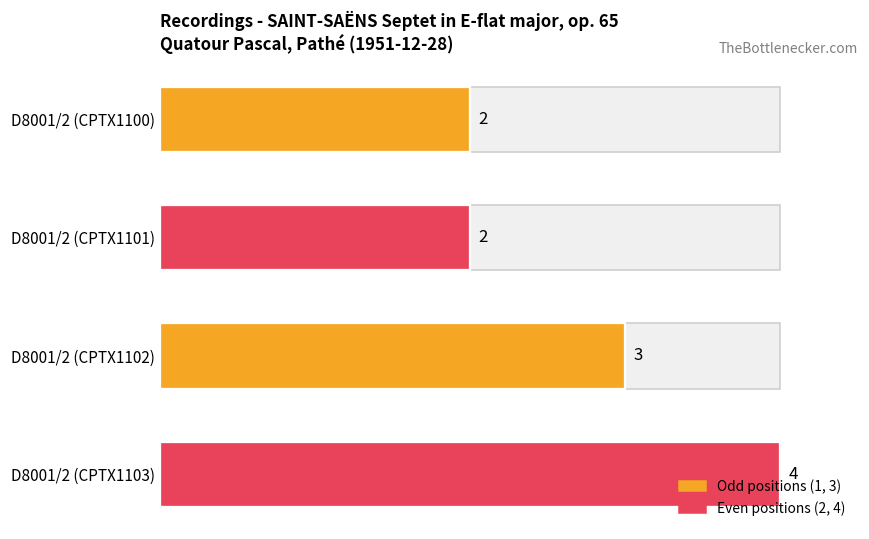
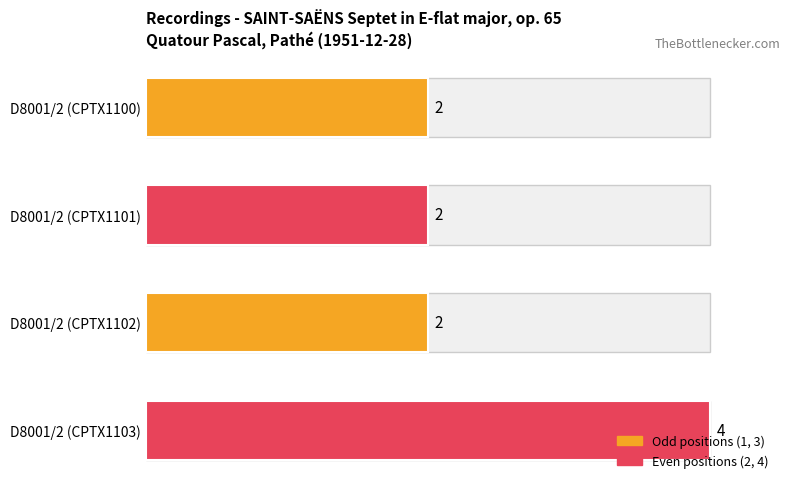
D8001/2 (CPTX1102): 3 -> 2
